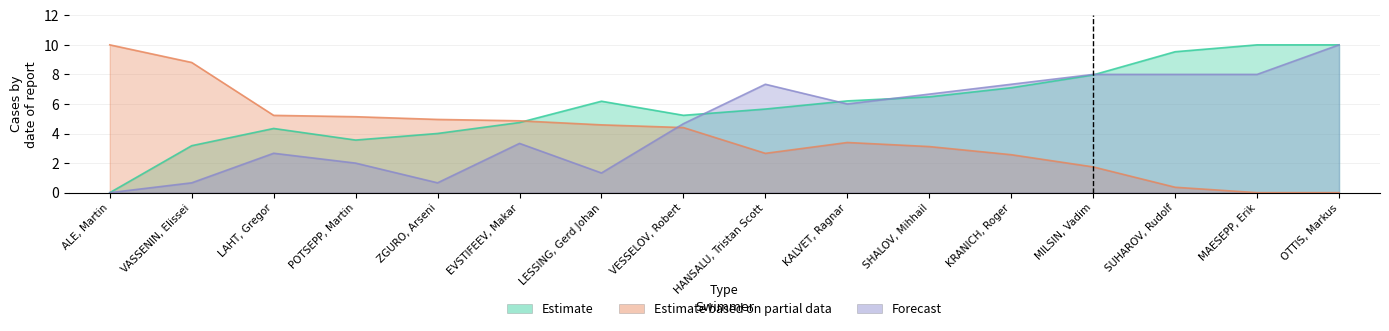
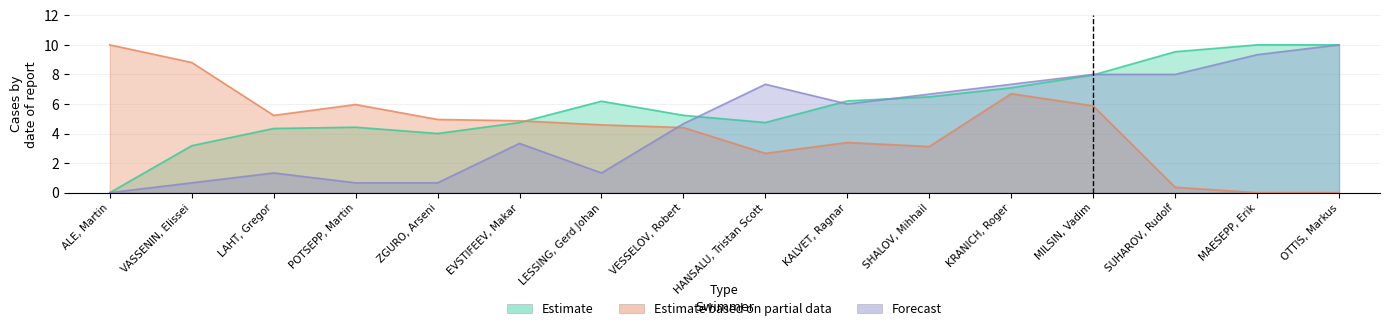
Forecast, LAHT, Gregor: 2.7 -> 1.3
Estimate, POTSEPP, Martin: 3.6 -> 4.4
Estimate based on partial data, POTSEPP, Martin: 5.1 -> 6.0
Forecast, POTSEPP, Martin: 2.0 -> 0.7
Estimate, HANSALU, Tristan Scott: 5.7 -> 4.7
Estimate based on partial data, KRANICH, Roger: 2.6 -> 6.7
Estimate based on partial data, MILSIN, Vadim: 1.7 -> 5.9
Forecast, MAESEPP, Erik: 8.0 -> 9.3
